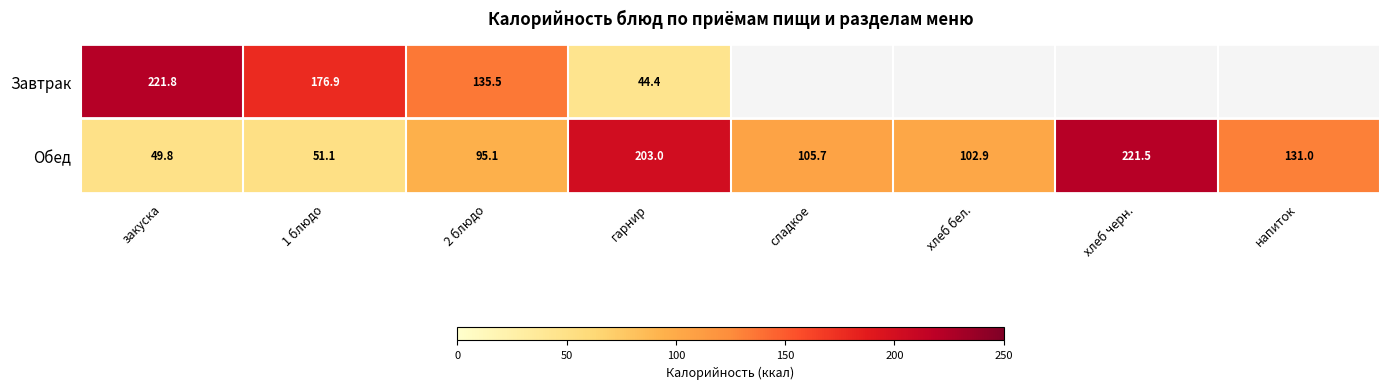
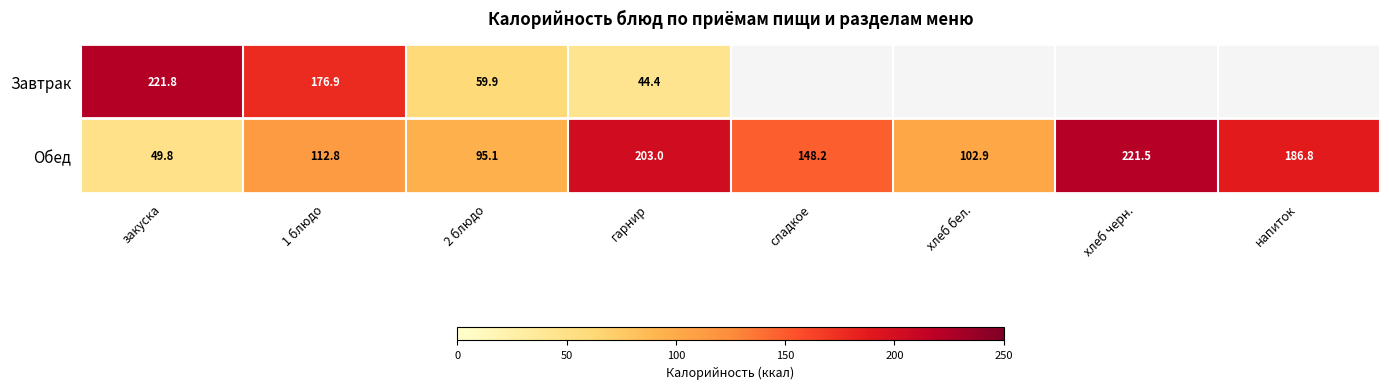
Завтрак, 2 блюдо: 135.5 -> 59.9
Обед, 1 блюдо: 51.1 -> 112.8
Обед, сладкое: 105.7 -> 148.2
Обед, напиток: 131.0 -> 186.8
